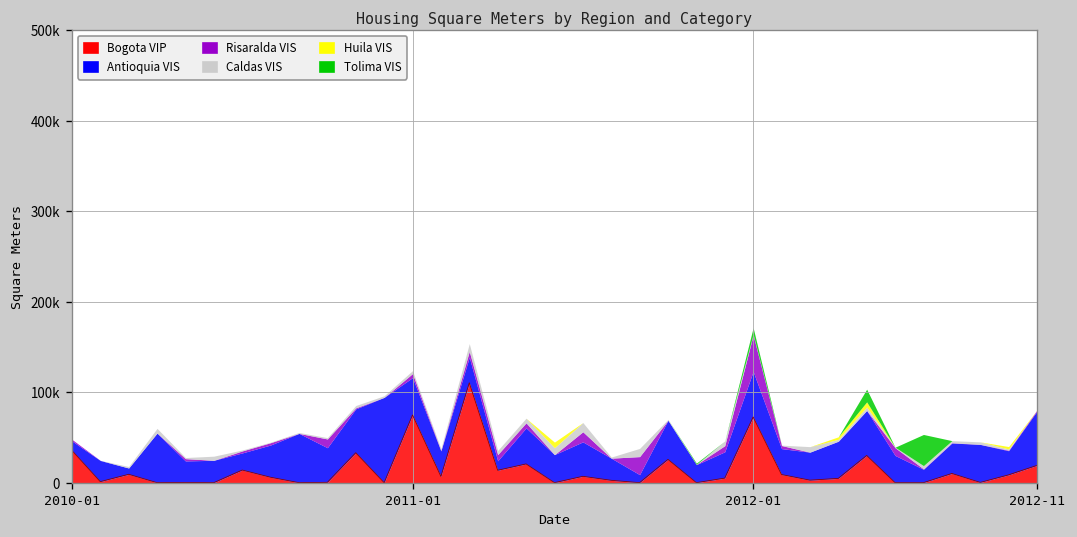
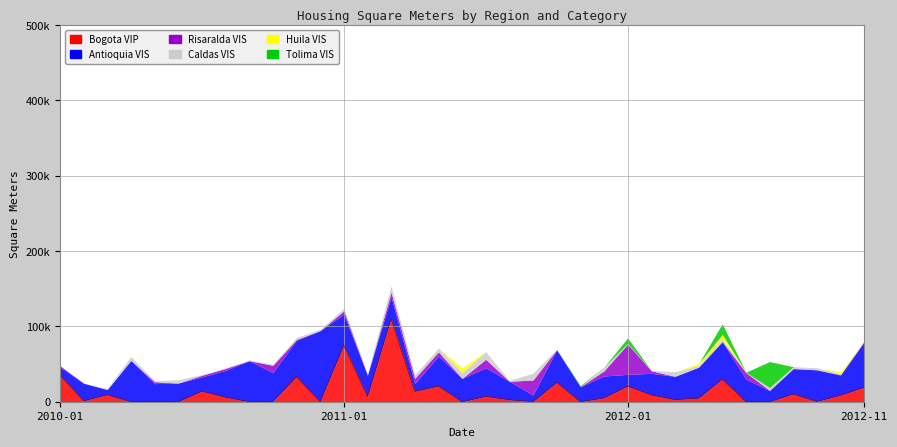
Bogota VIP, 2012-01: 70000 -> 20000
Antioquia VIS, 2012-01: 50000 -> 20000
